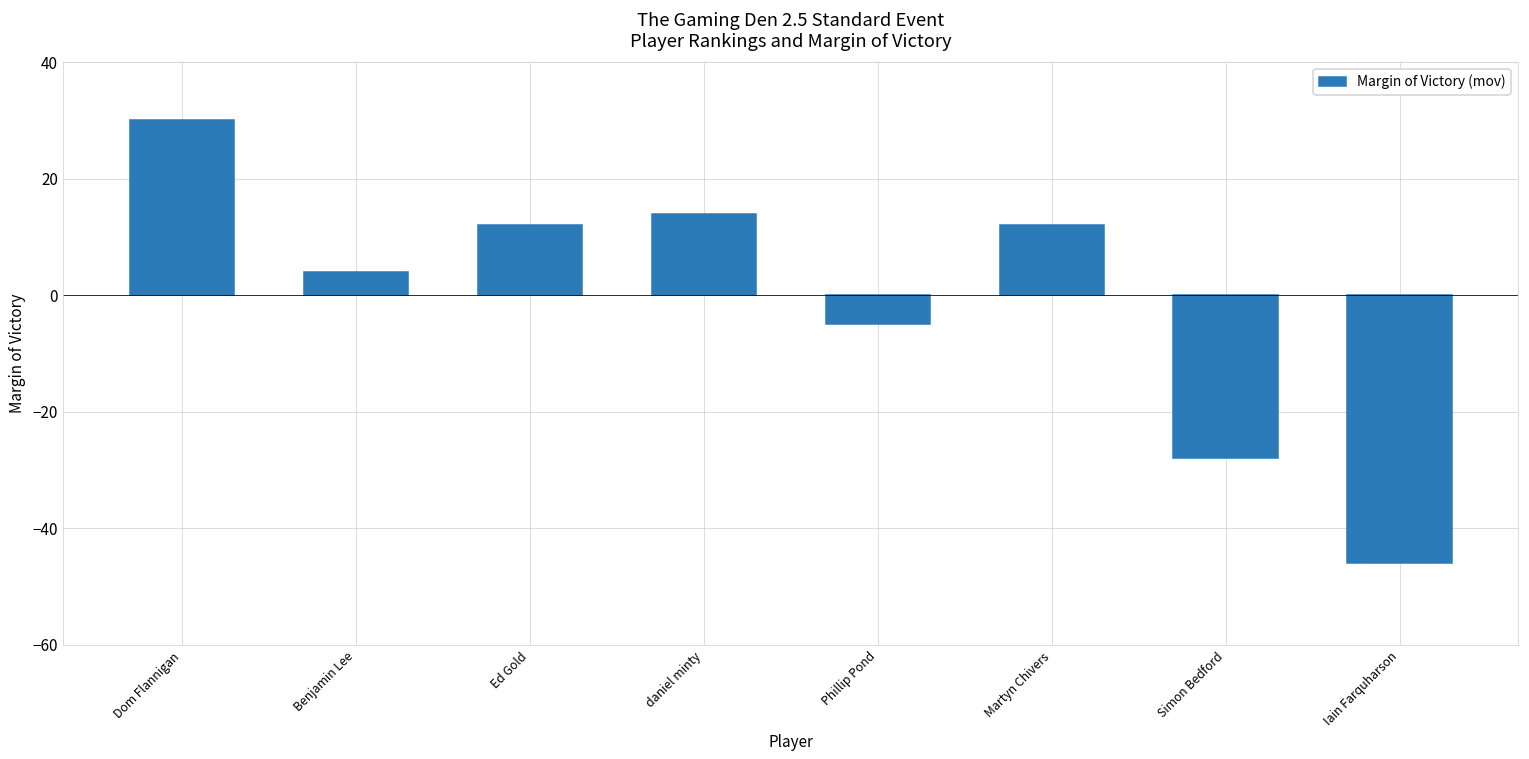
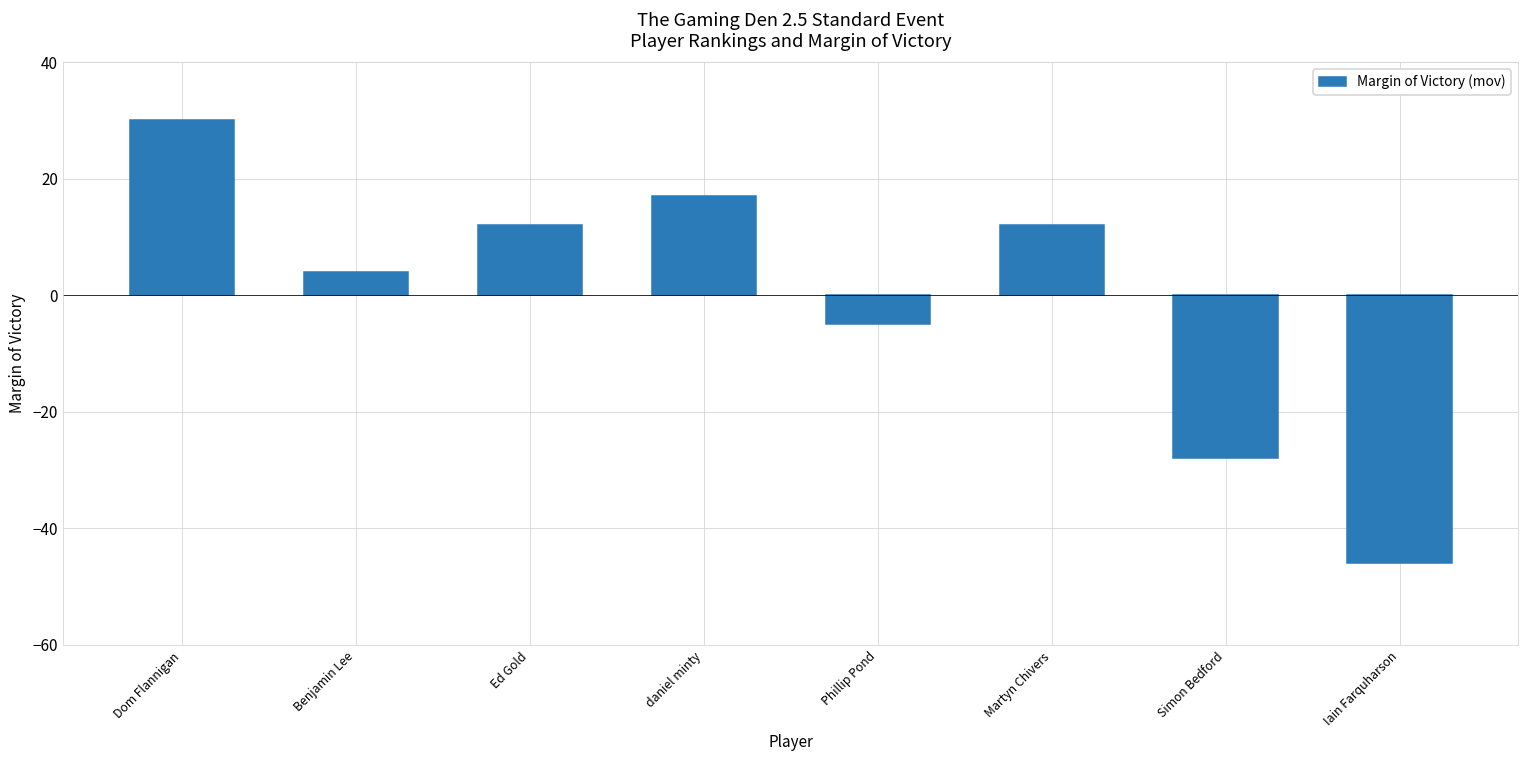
daniel minty: 14 -> 17
